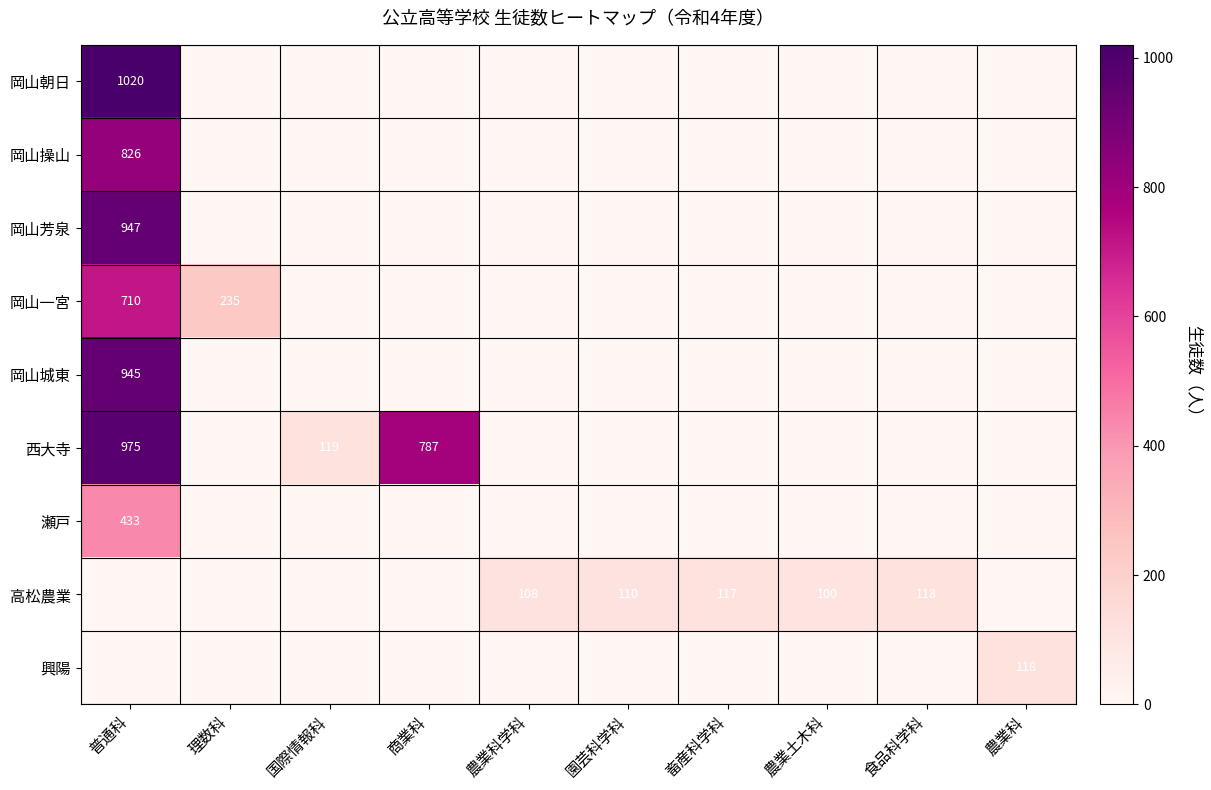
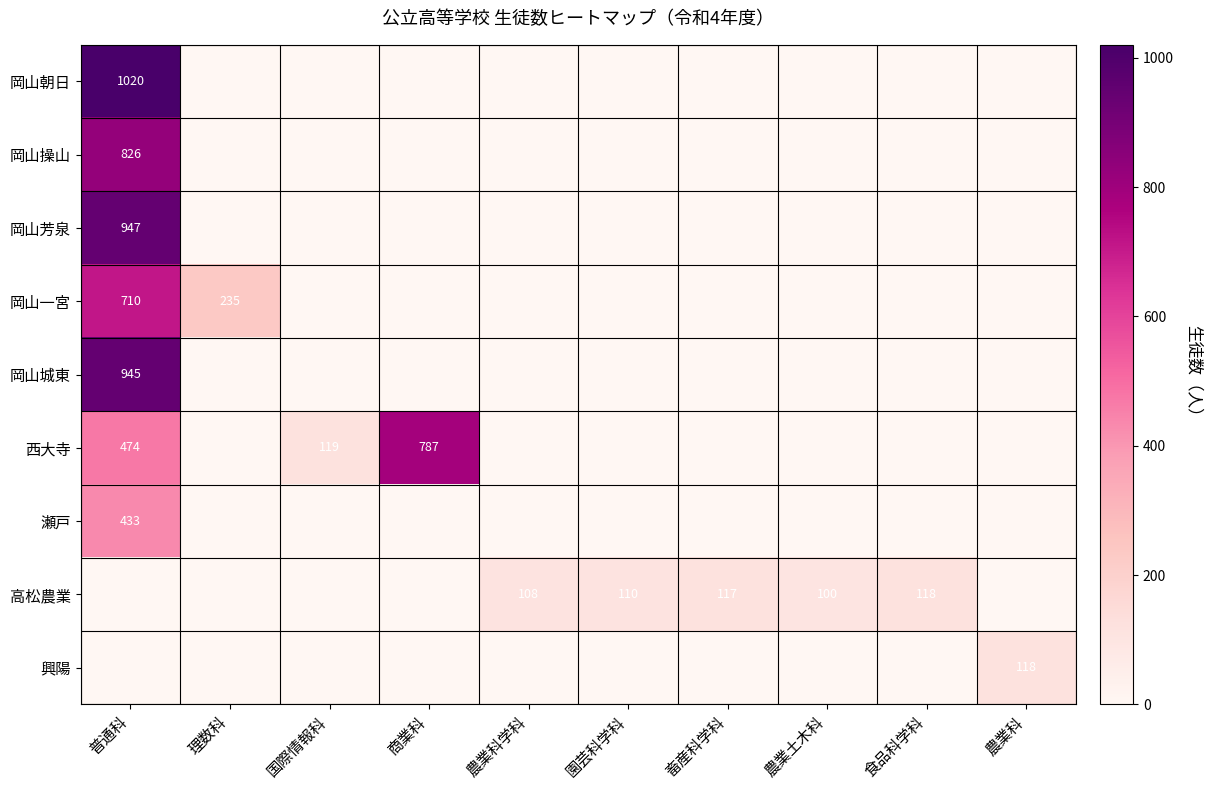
西大寺, 普通科: 975 -> 474
